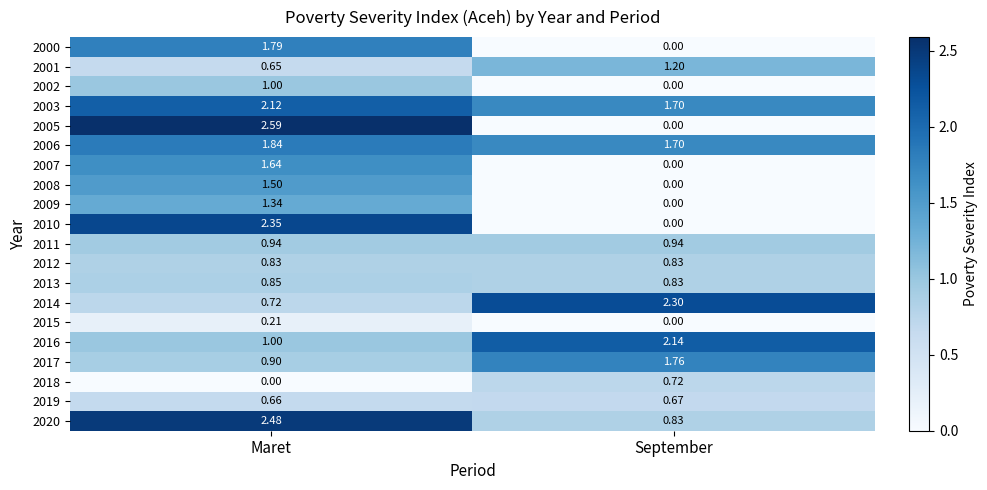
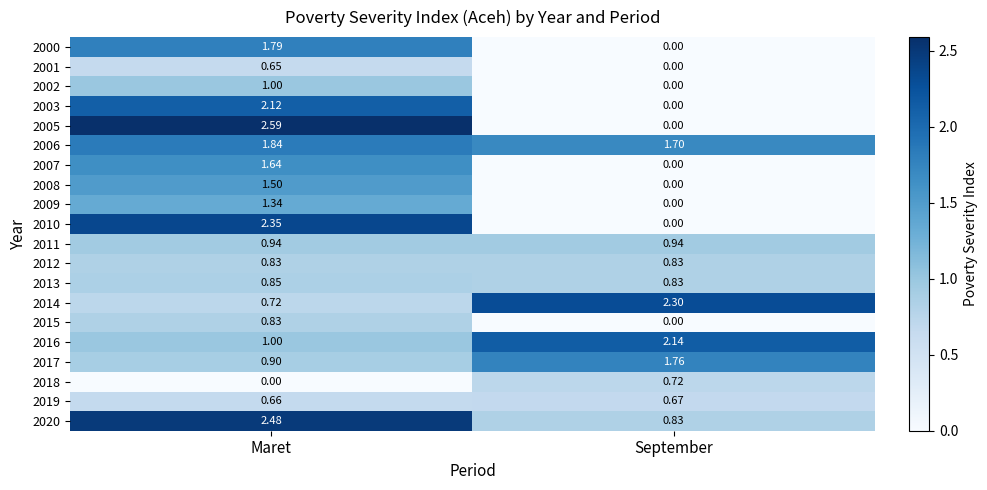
2001, September: 1.20 -> 0.00
2003, September: 1.70 -> 0.00
2015, Maret: 0.21 -> 0.83
